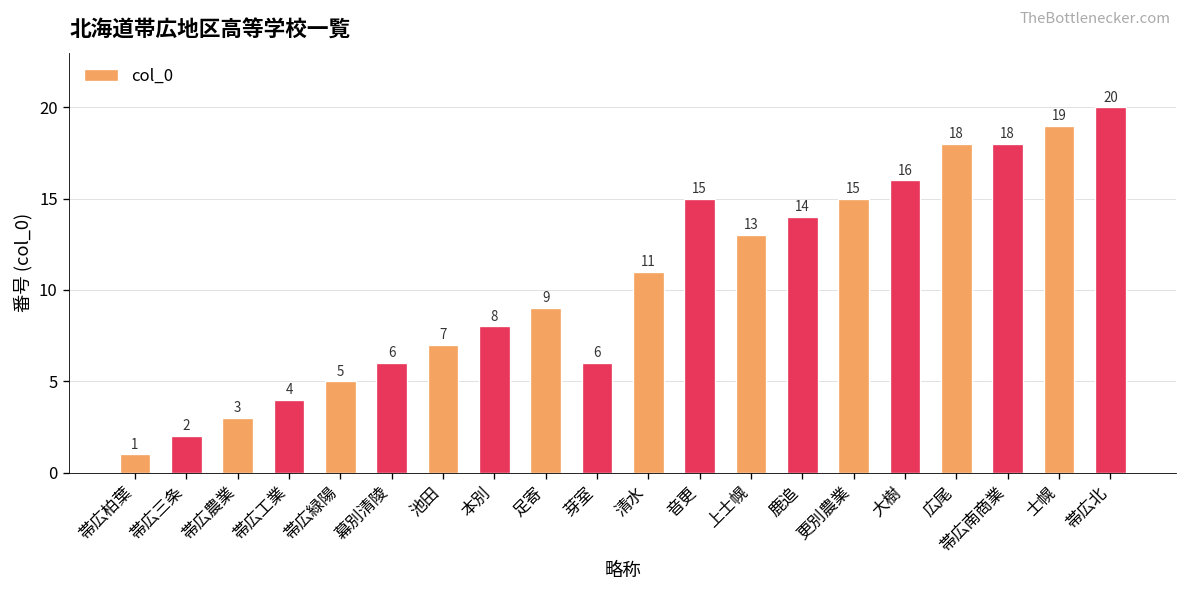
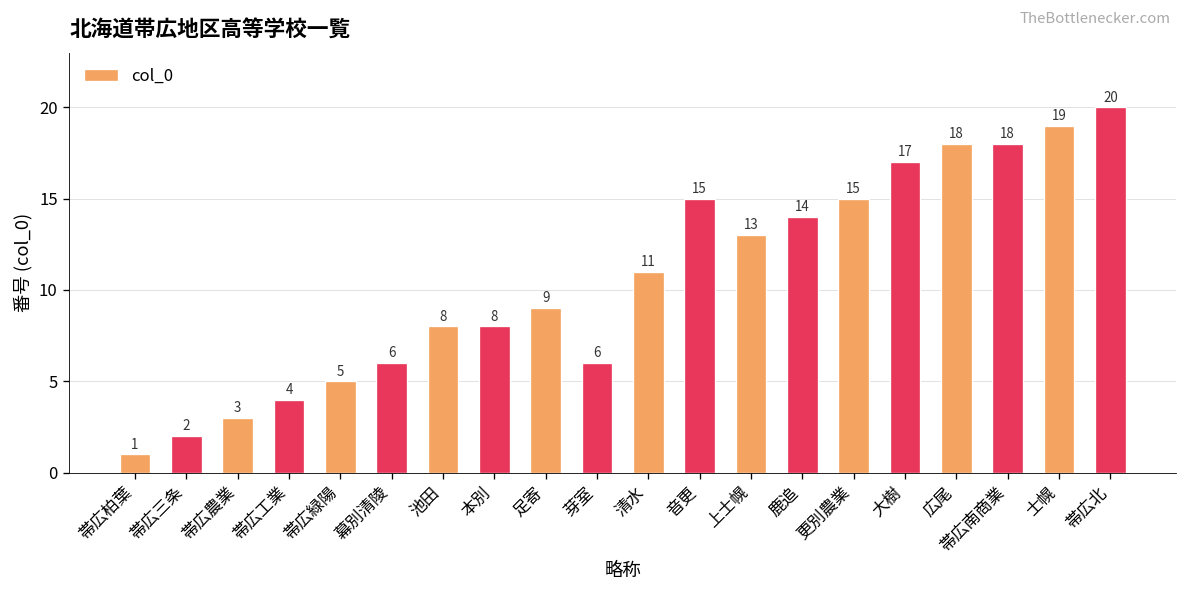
池田: 7 -> 8
大樹: 16 -> 17
